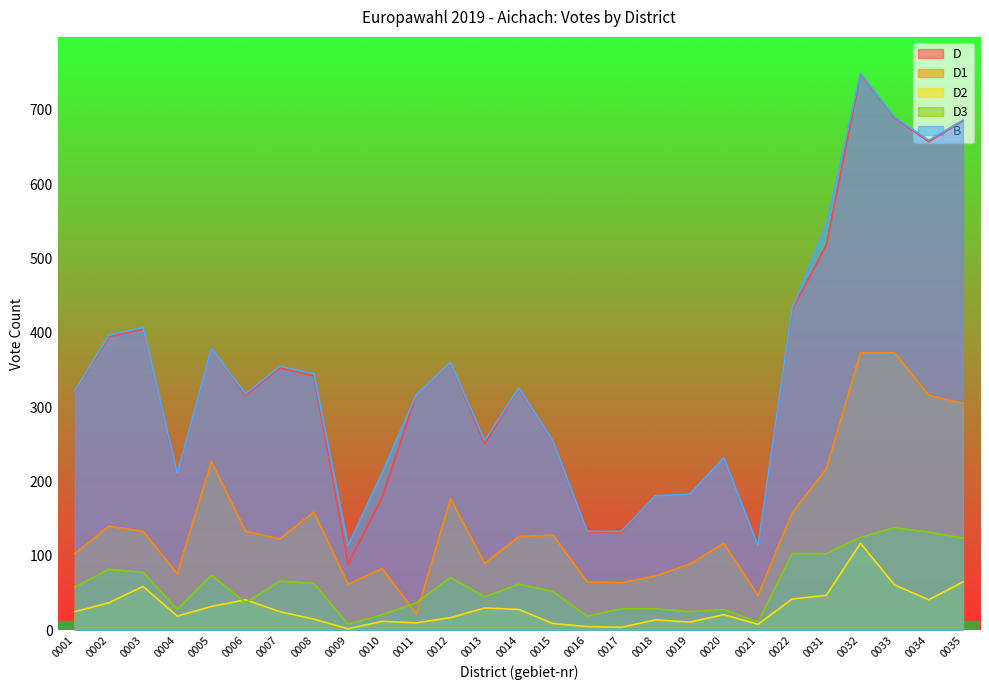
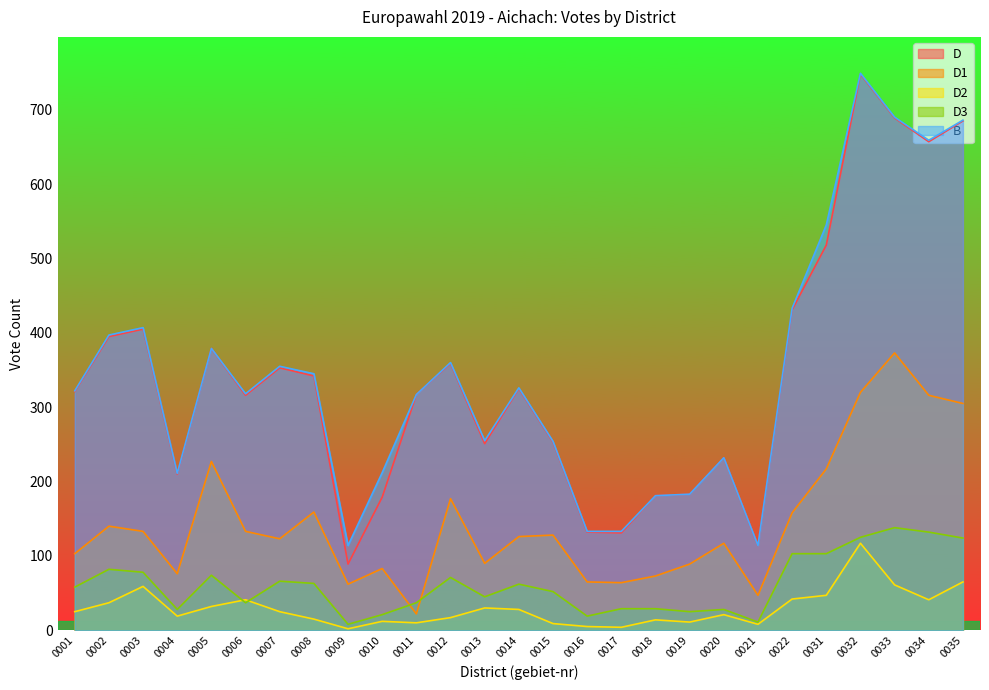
D1, 0032: 370 -> 320
